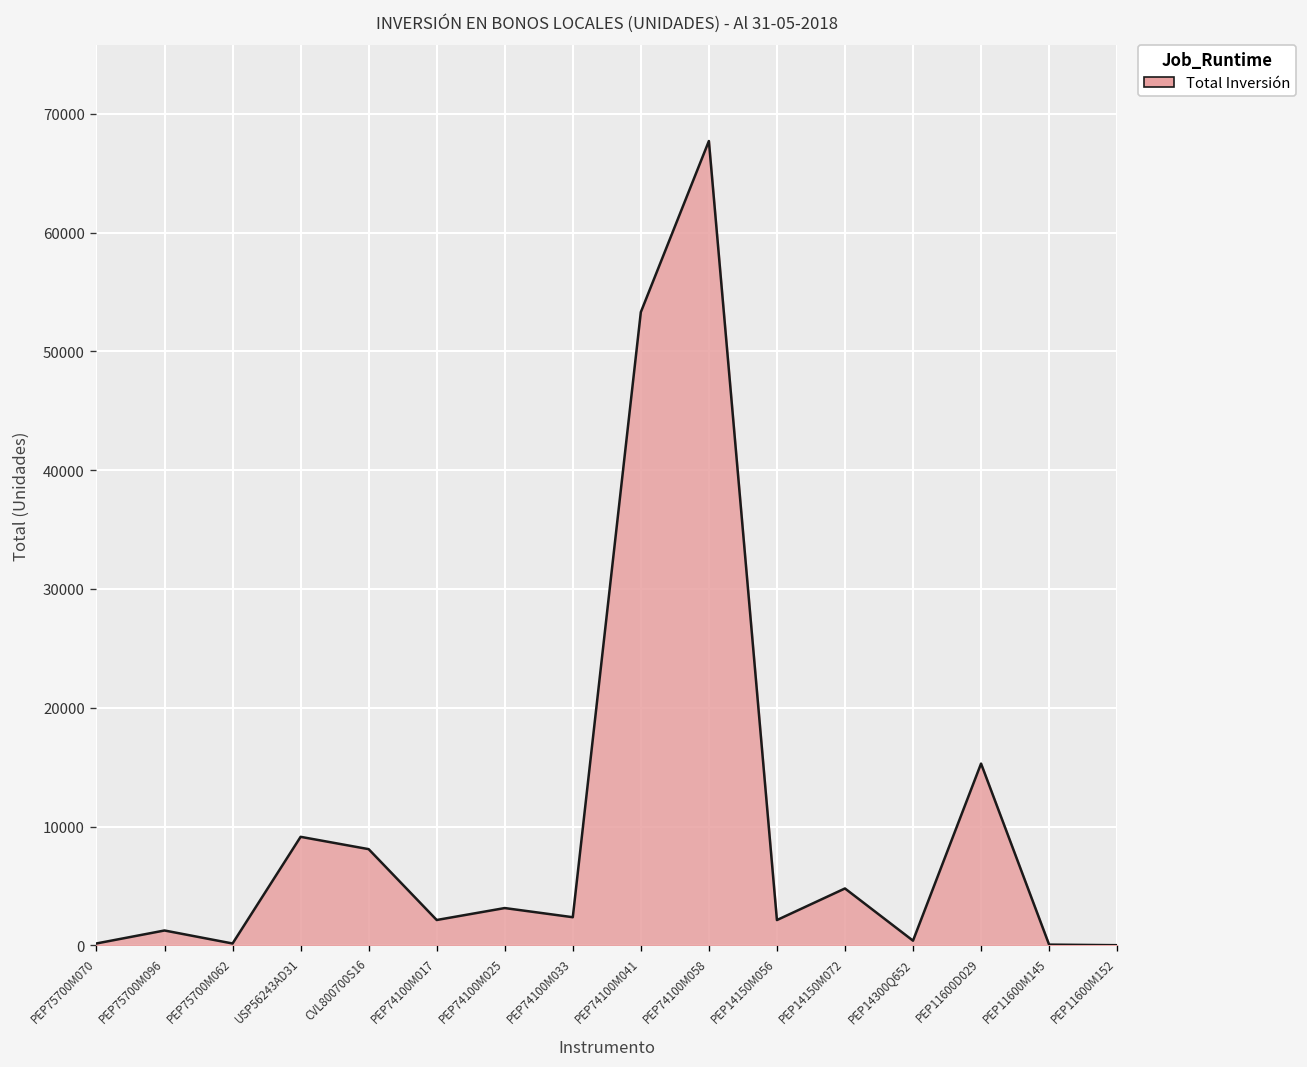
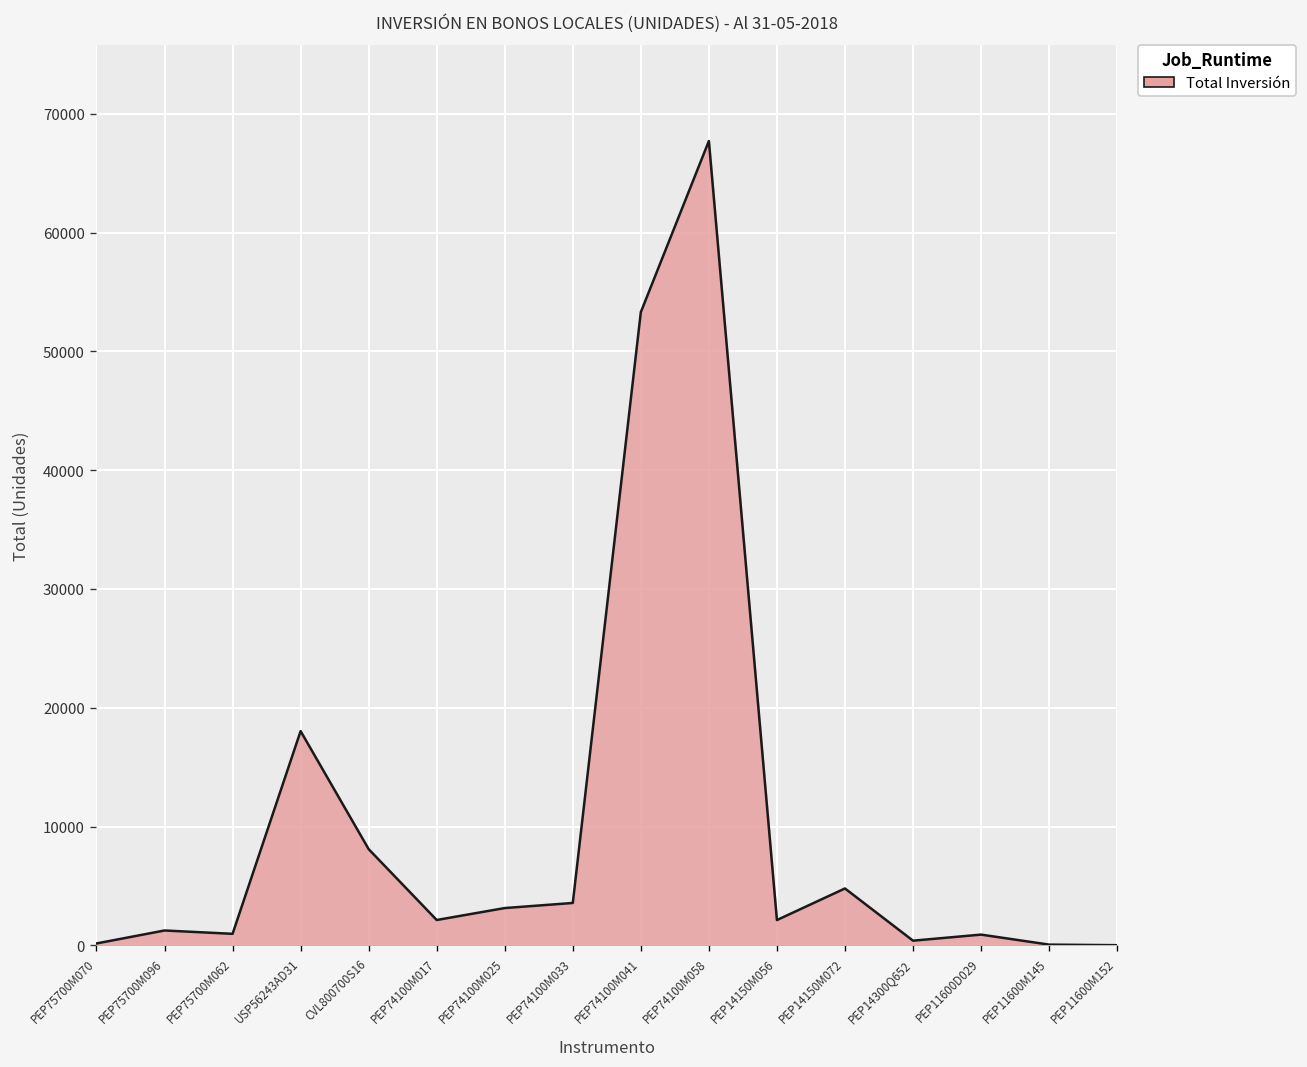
PEP75700M062: 0 -> 1000
USP56243AD31: 9000 -> 18000
PEP74100M033: 2000 -> 4000
PEP11600D029: 15000 -> 1000
